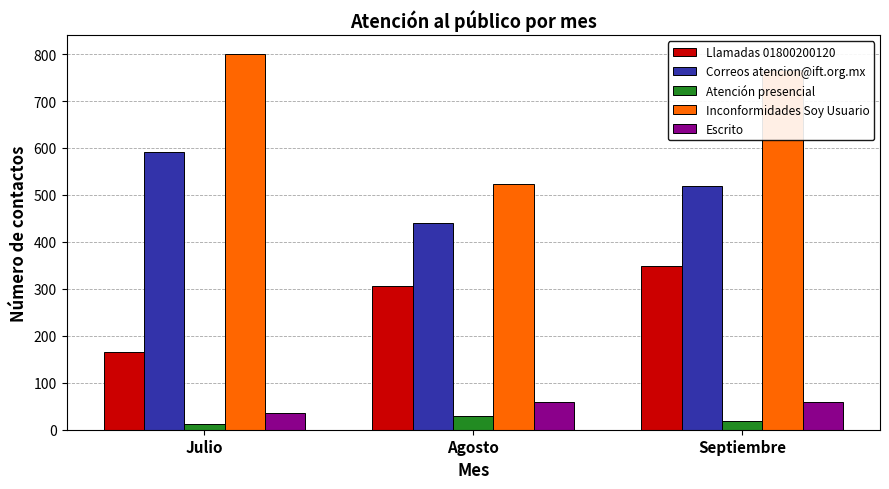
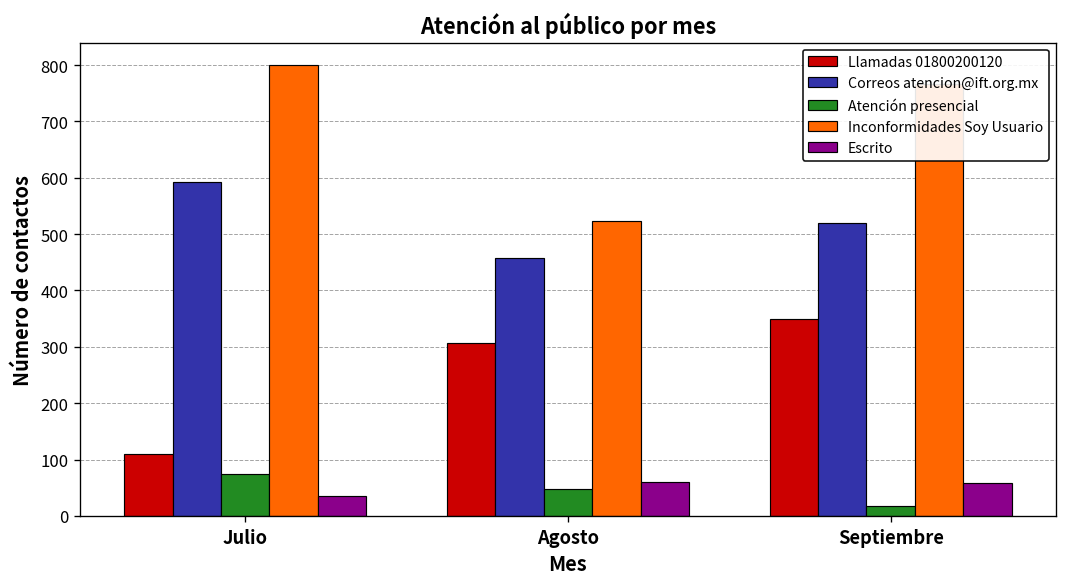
Llamadas 01800200120, Julio: 170 -> 110
Atención presencial, Julio: 10 -> 70
Correos atencion@ift.org.mx, Agosto: 440 -> 460
Atención presencial, Agosto: 30 -> 50
